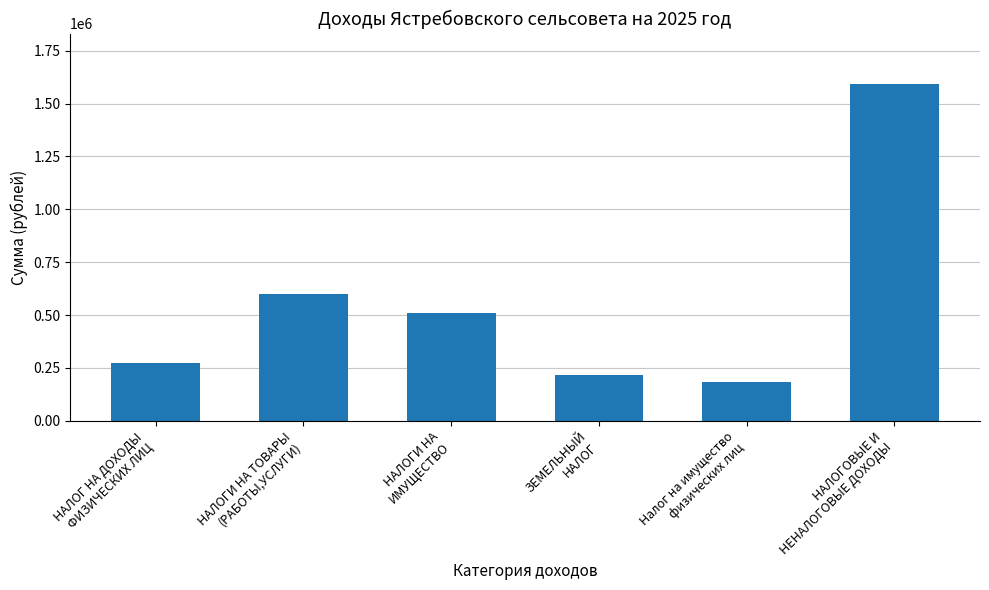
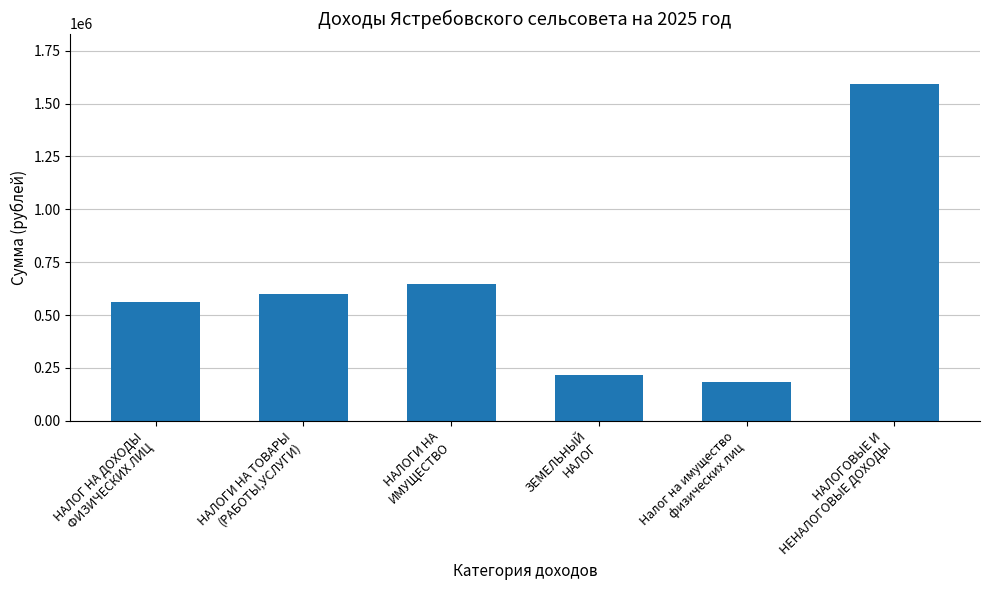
НАЛОГ НА ДОХОДЫ ФИЗИЧЕСКИХ ЛИЦ: 280000 -> 560000
НАЛОГИ НА ИМУЩЕСТВО: 510000 -> 650000
